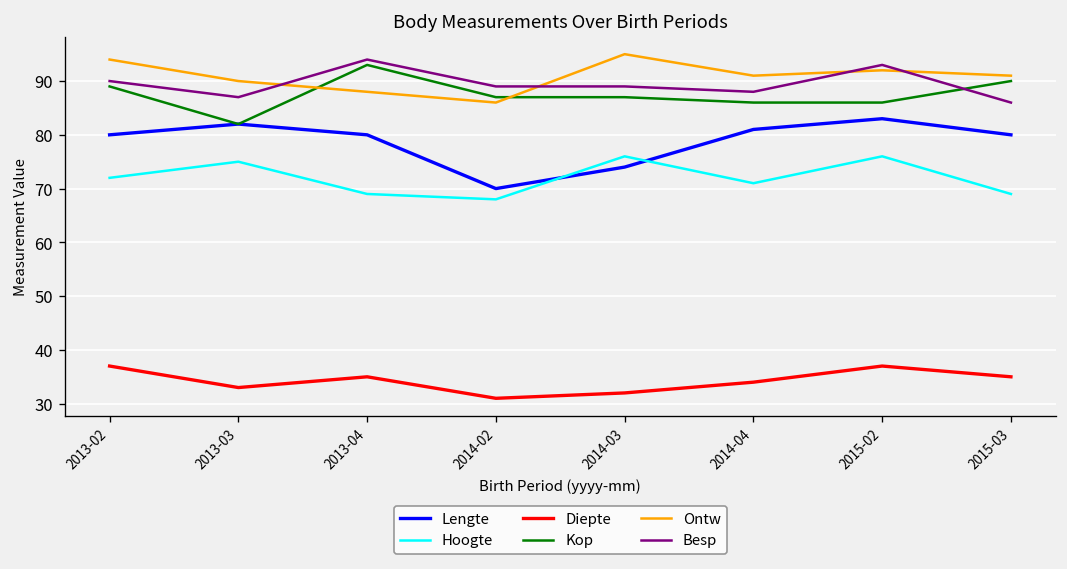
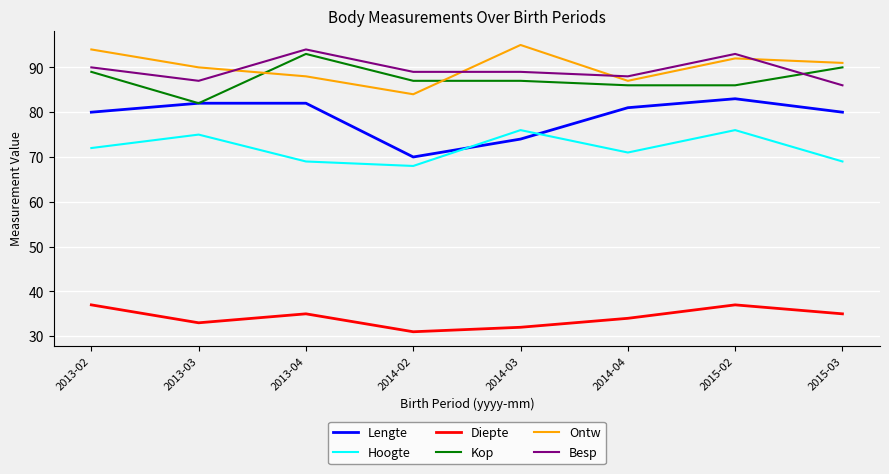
Lengte, 2013-04: 80 -> 82
Ontw, 2014-02: 86 -> 84
Ontw, 2014-04: 91 -> 87
